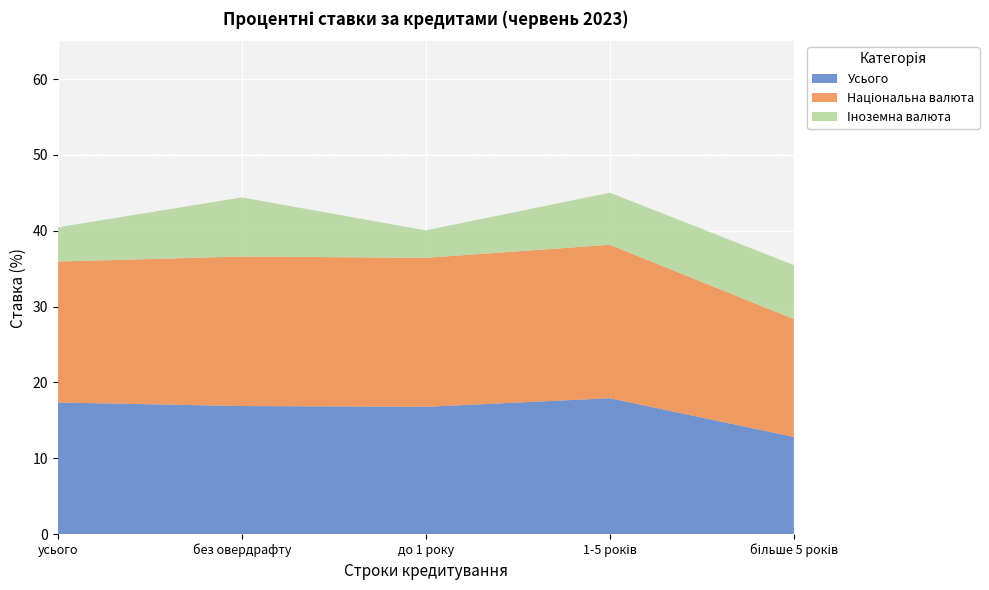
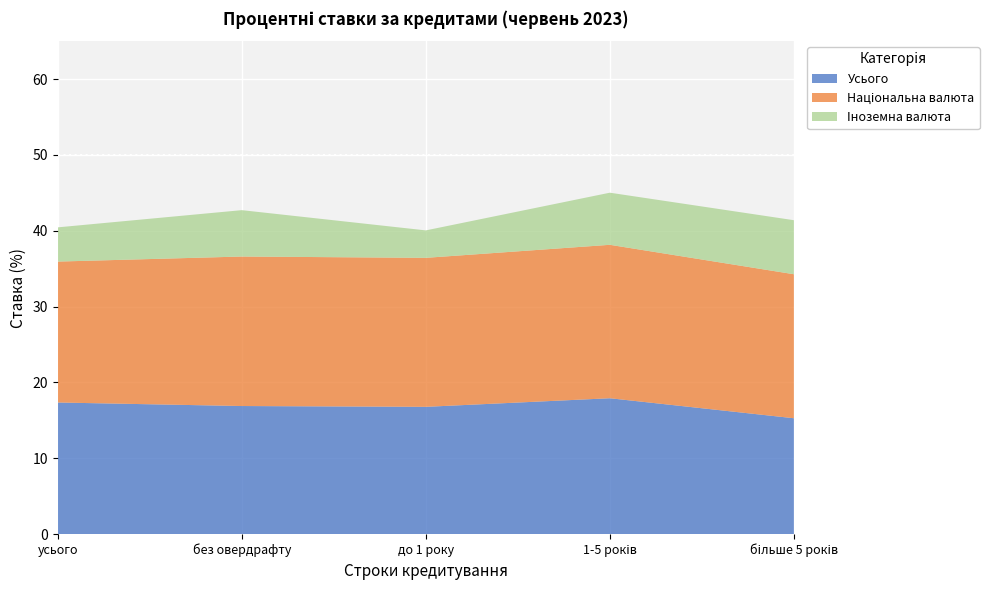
Іноземна валюта, без овердрафту: 8 -> 6
Усього, більше 5 років: 13 -> 15
Національна валюта, більше 5 років: 16 -> 19
